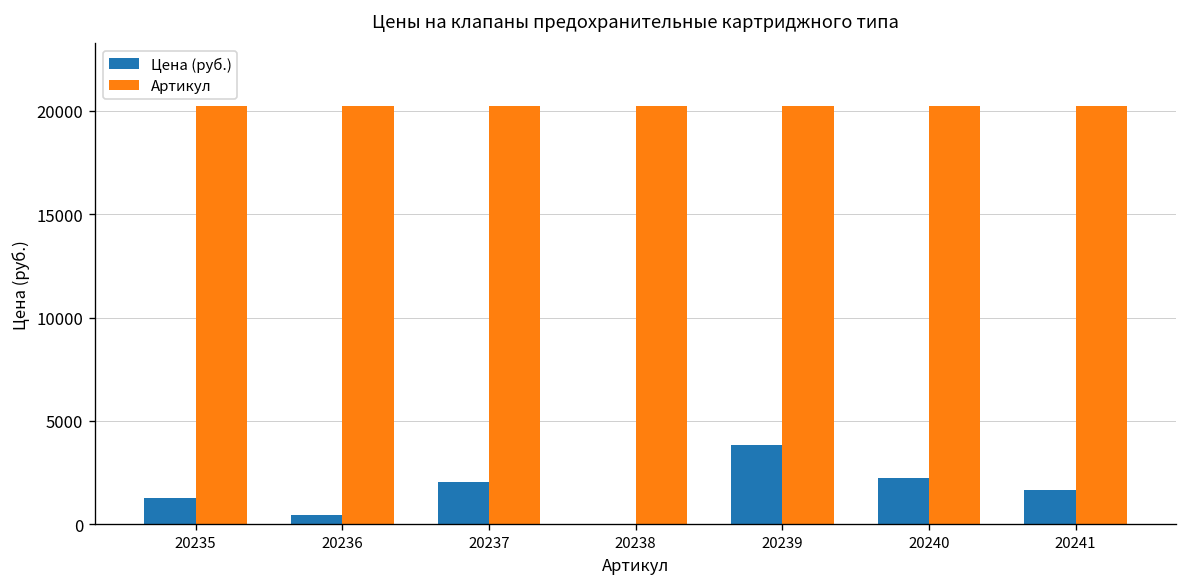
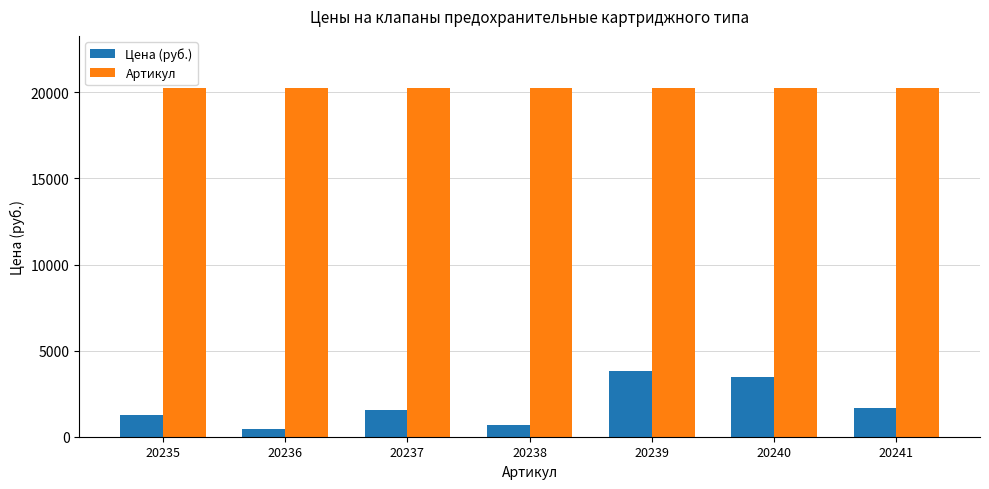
Цена (руб.), 20237: 2100 -> 1600
Цена (руб.), 20238: 0 -> 700
Цена (руб.), 20240: 2300 -> 3500
